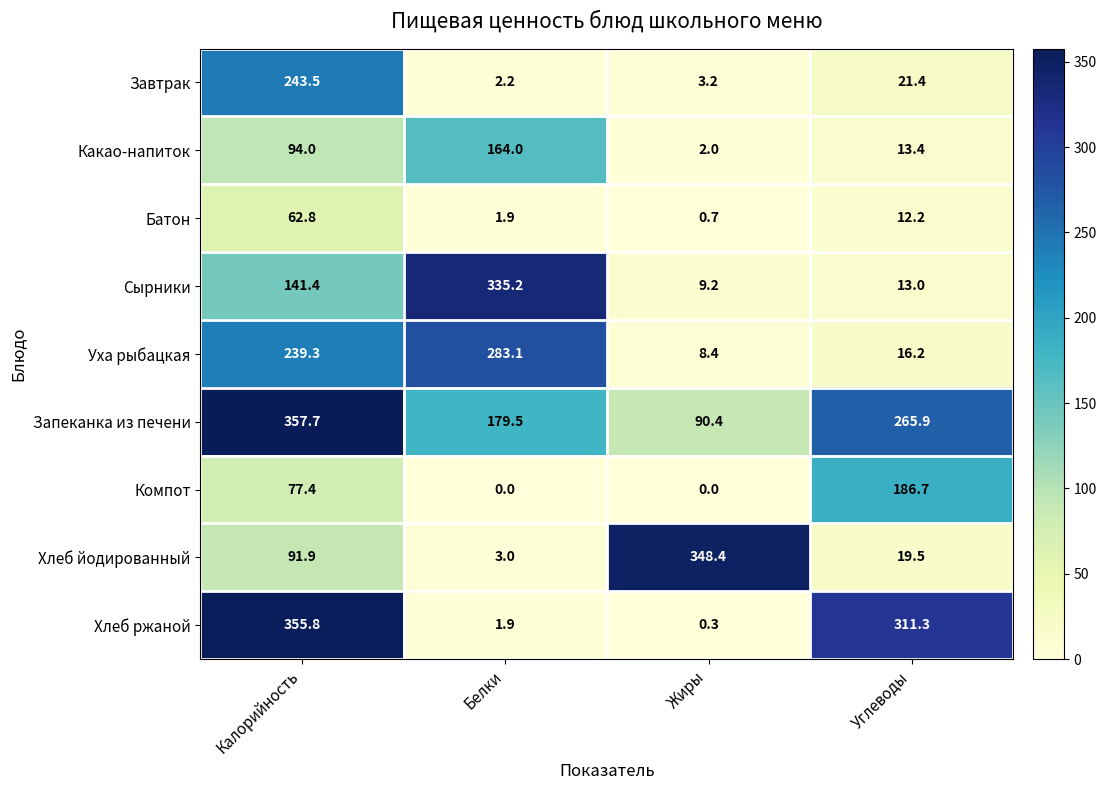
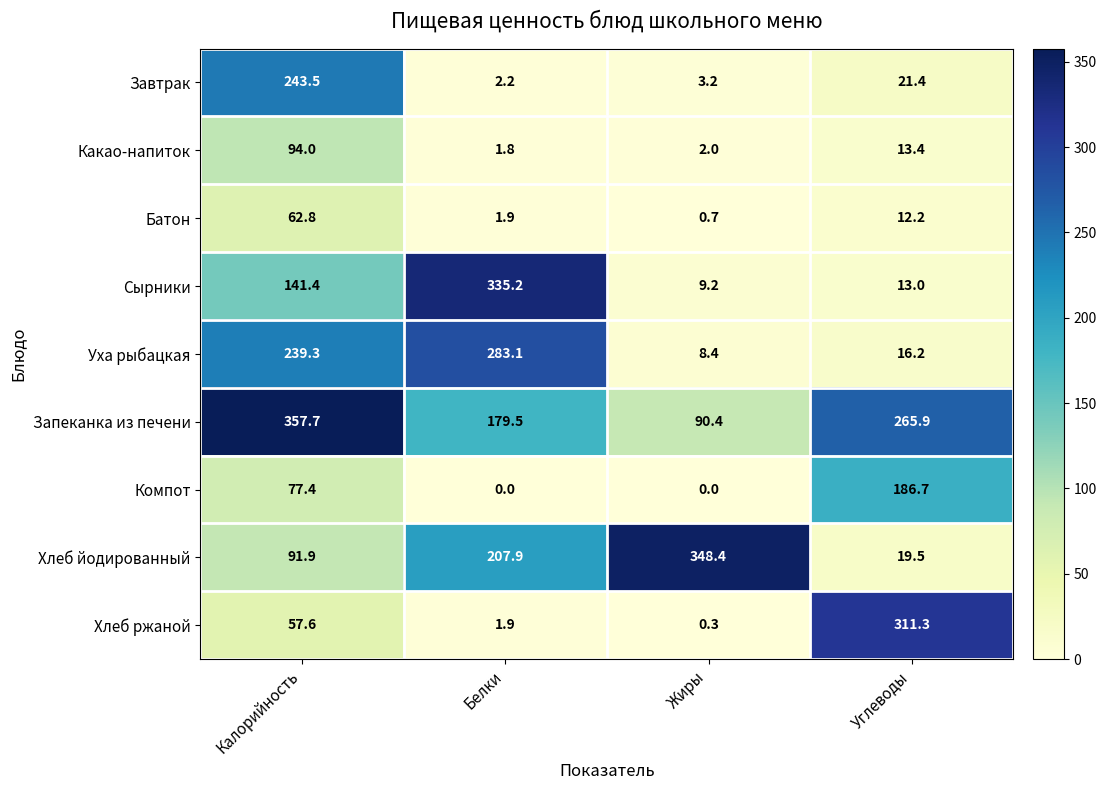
Какао-напиток, Белки: 164.0 -> 1.8
Хлеб йодированный, Белки: 3.0 -> 207.9
Хлеб ржаной, Калорийность: 355.8 -> 57.6
